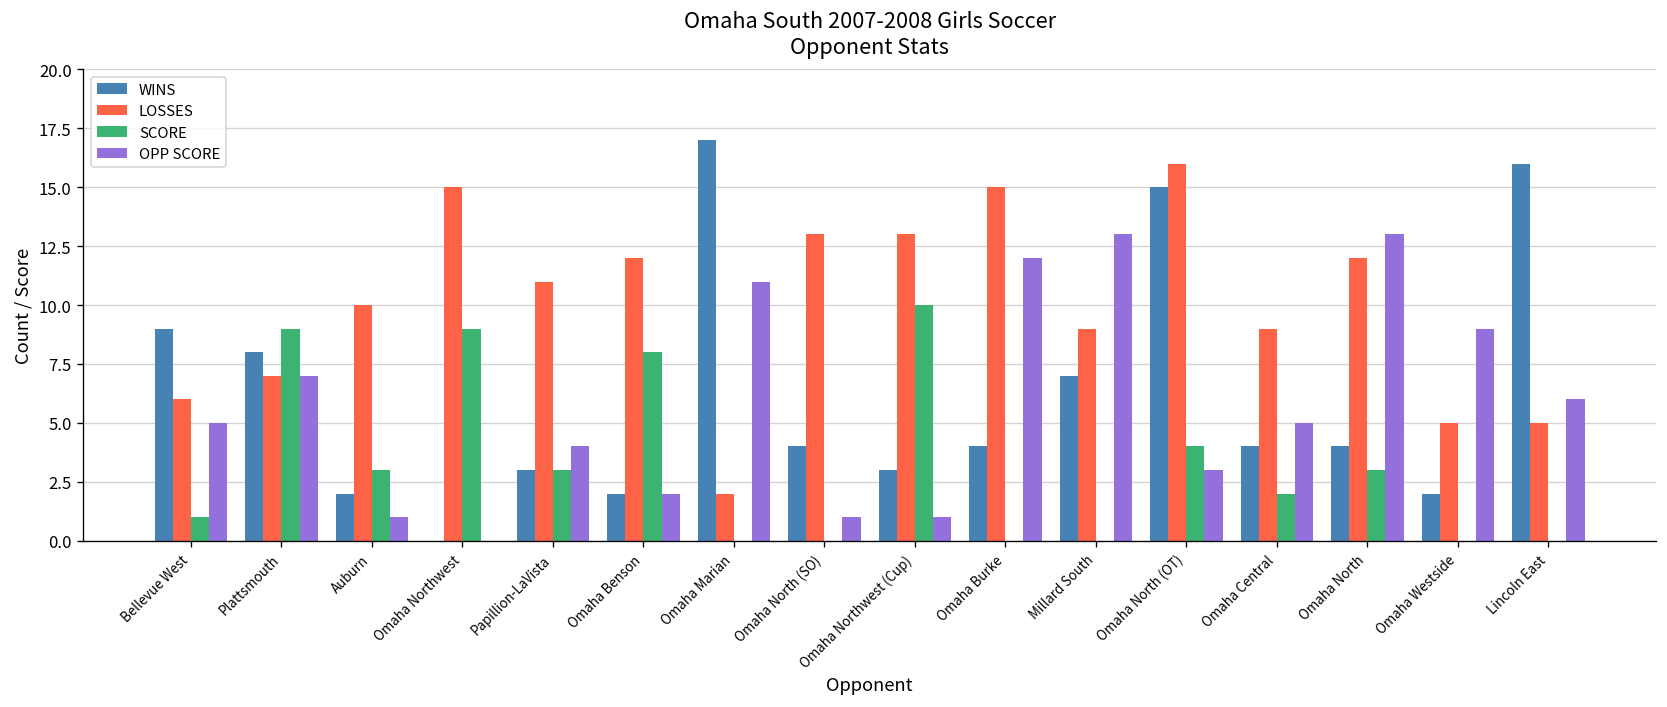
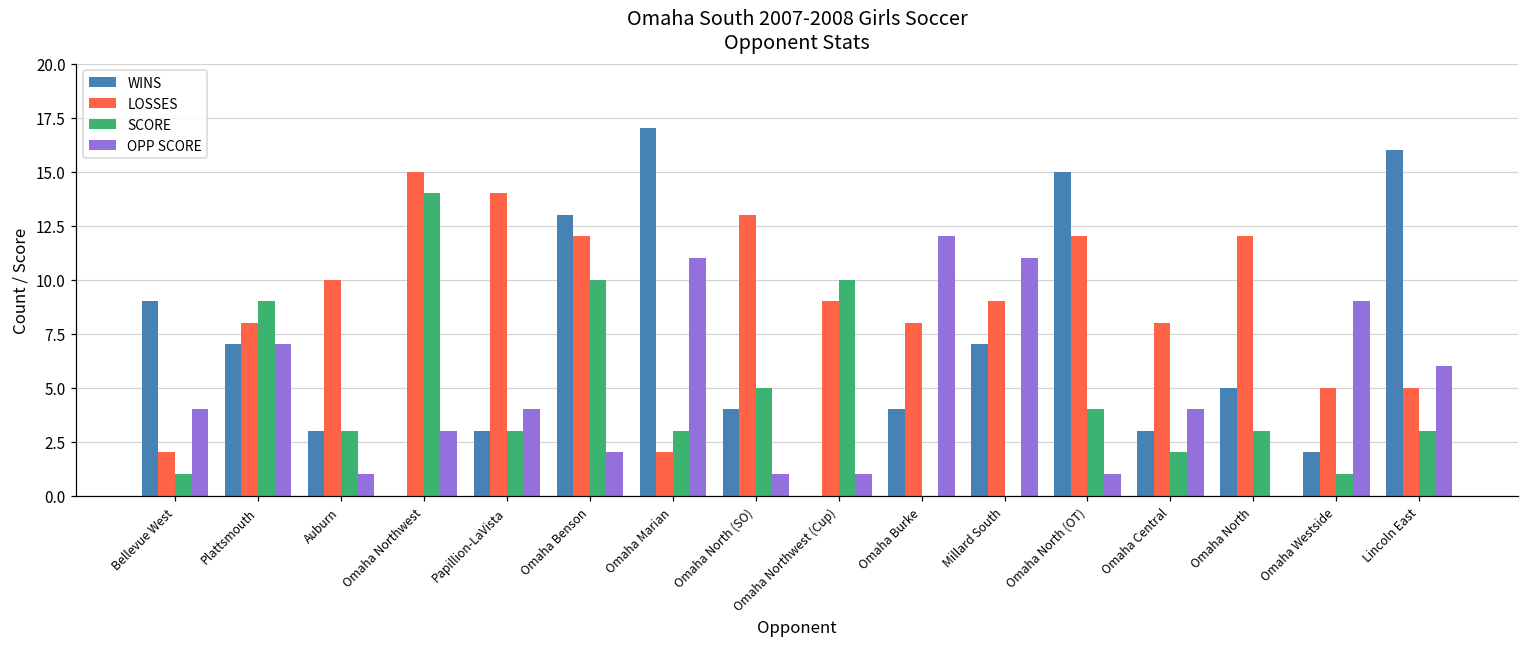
LOSSES, Bellevue West: 6 -> 2
OPP SCORE, Bellevue West: 5 -> 4
WINS, Plattsmouth: 8 -> 7
LOSSES, Plattsmouth: 7 -> 8
WINS, Auburn: 2 -> 3
SCORE, Omaha Northwest: 9 -> 14
OPP SCORE, Omaha Northwest: 0 -> 3
LOSSES, Papillion-LaVista: 11 -> 14
WINS, Omaha Benson: 2 -> 13
SCORE, Omaha Benson: 8 -> 10
SCORE, Omaha Marian: 0 -> 3
SCORE, Omaha North (SO): 0 -> 5
WINS, Omaha Northwest (Cup): 3 -> 0
LOSSES, Omaha Northwest (Cup): 13 -> 9
LOSSES, Omaha Burke: 15 -> 8
OPP SCORE, Millard South: 13 -> 11
LOSSES, Omaha North (OT): 16 -> 12
OPP SCORE, Omaha North (OT): 3 -> 1
WINS, Omaha Central: 4 -> 3
LOSSES, Omaha Central: 9 -> 8
OPP SCORE, Omaha Central: 5 -> 4
WINS, Omaha North: 4 -> 5
OPP SCORE, Omaha North: 13 -> 0
SCORE, Omaha Westside: 0 -> 1
SCORE, Lincoln East: 0 -> 3
